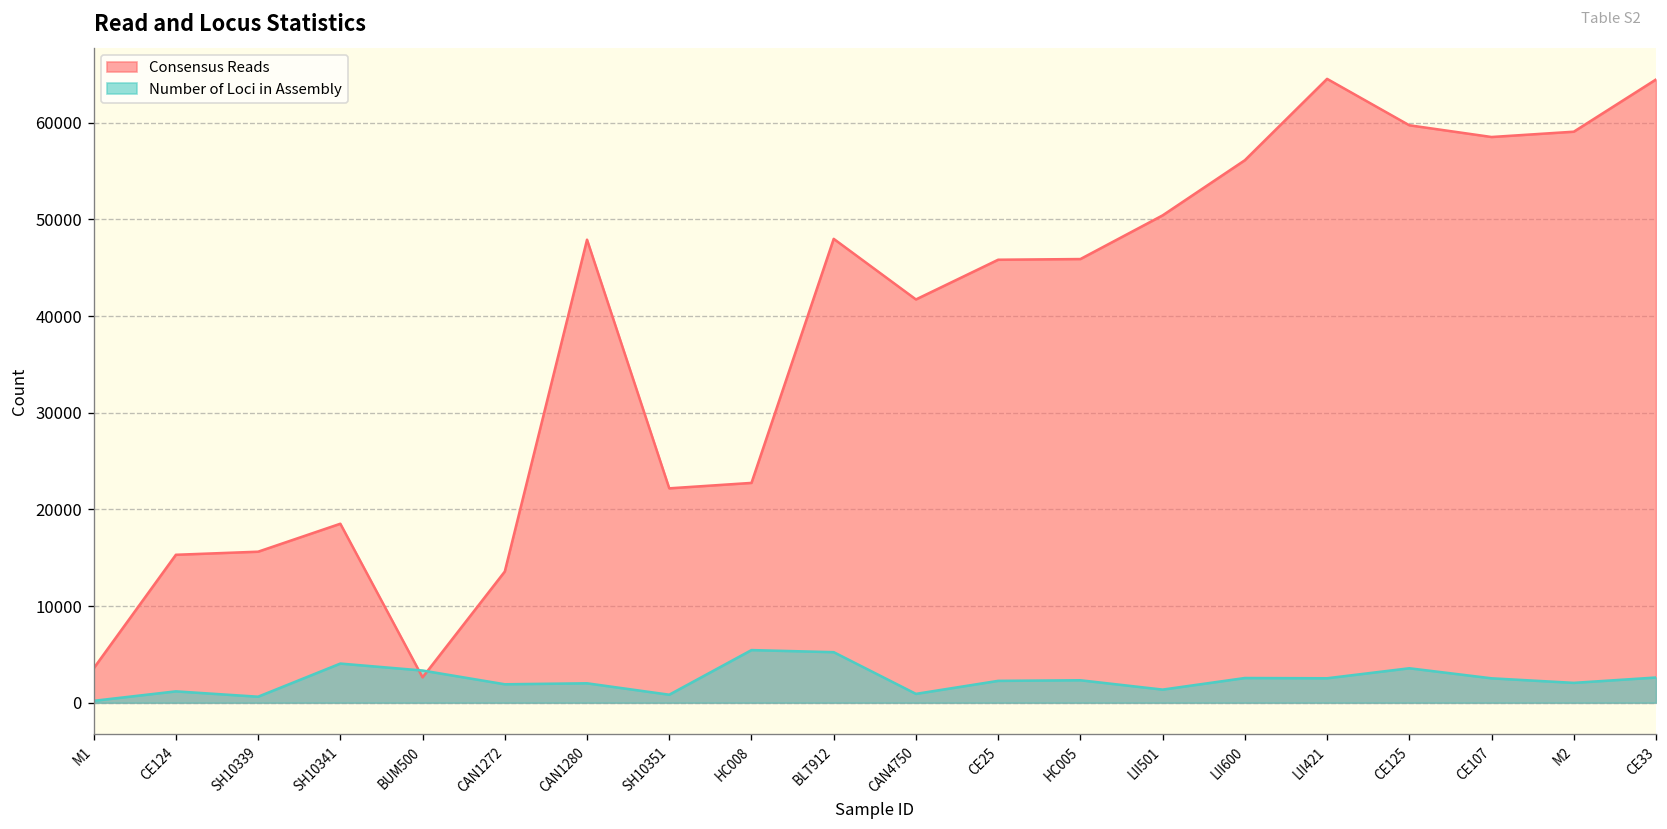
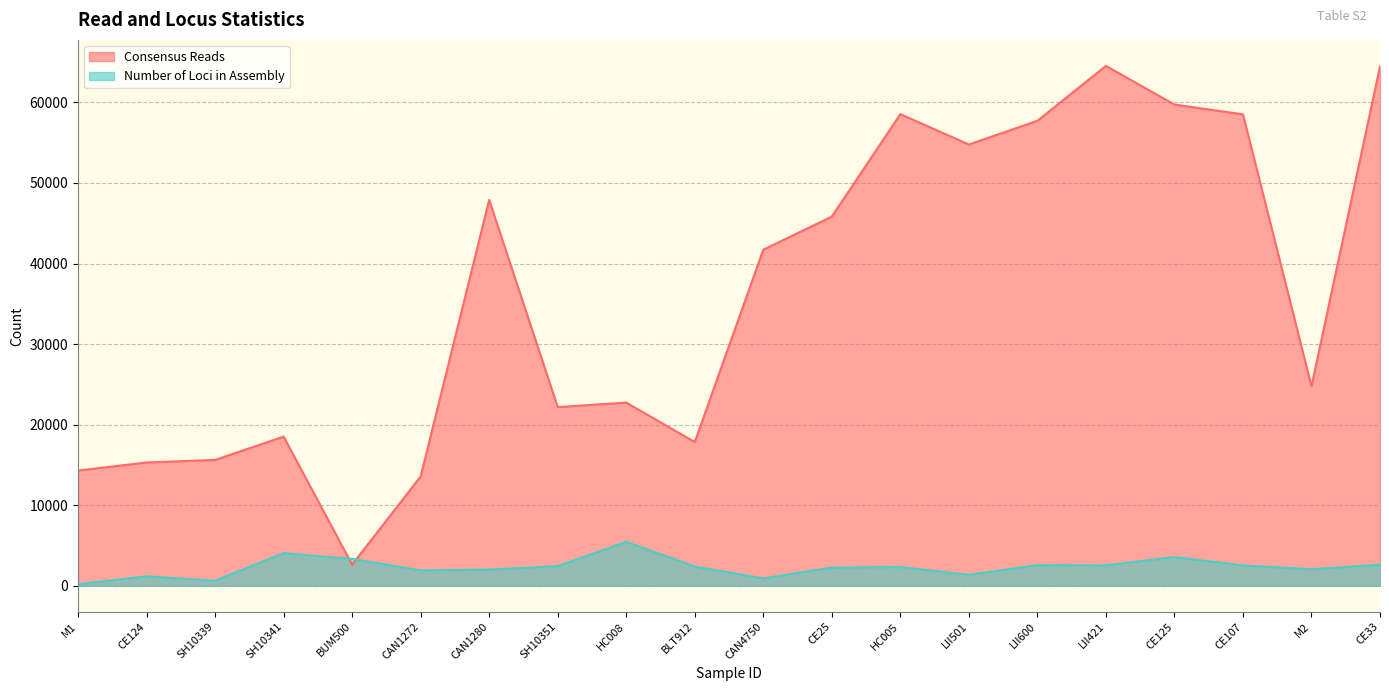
Consensus Reads, M1: 4000 -> 14000
Number of Loci in Assembly, SH10351: 1000 -> 2000
Consensus Reads, BLT912: 48000 -> 18000
Number of Loci in Assembly, BLT912: 5000 -> 2000
Consensus Reads, HC005: 46000 -> 59000
Consensus Reads, LII501: 50000 -> 55000
Consensus Reads, LII600: 56000 -> 58000
Consensus Reads, M2: 59000 -> 25000
